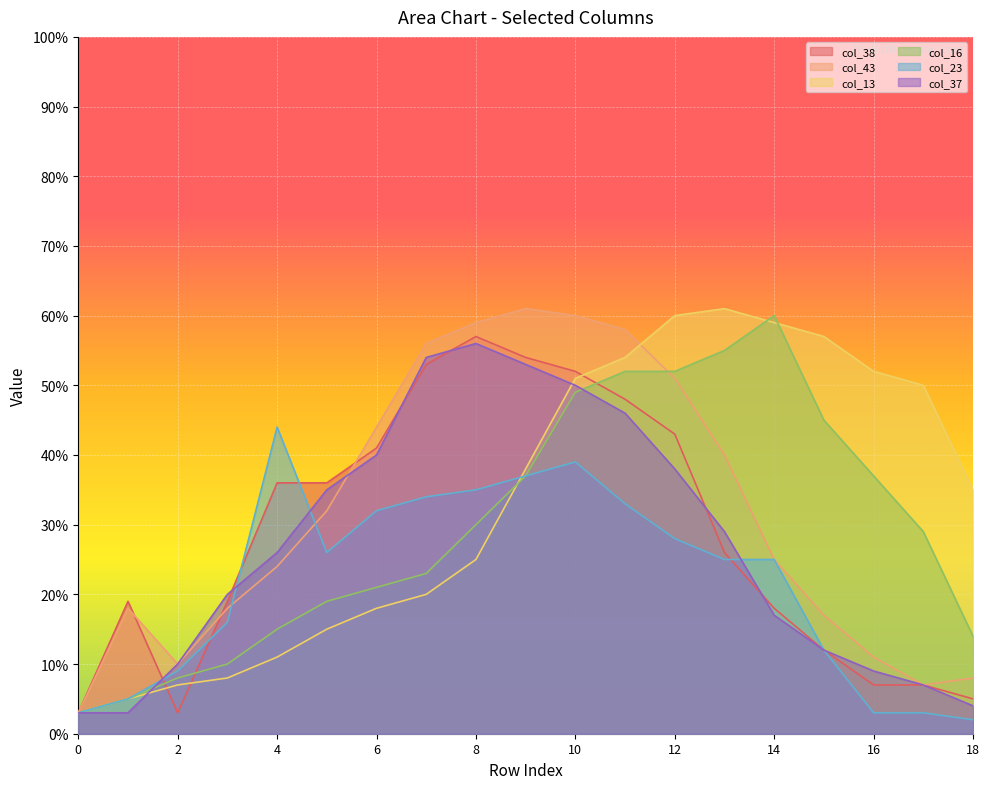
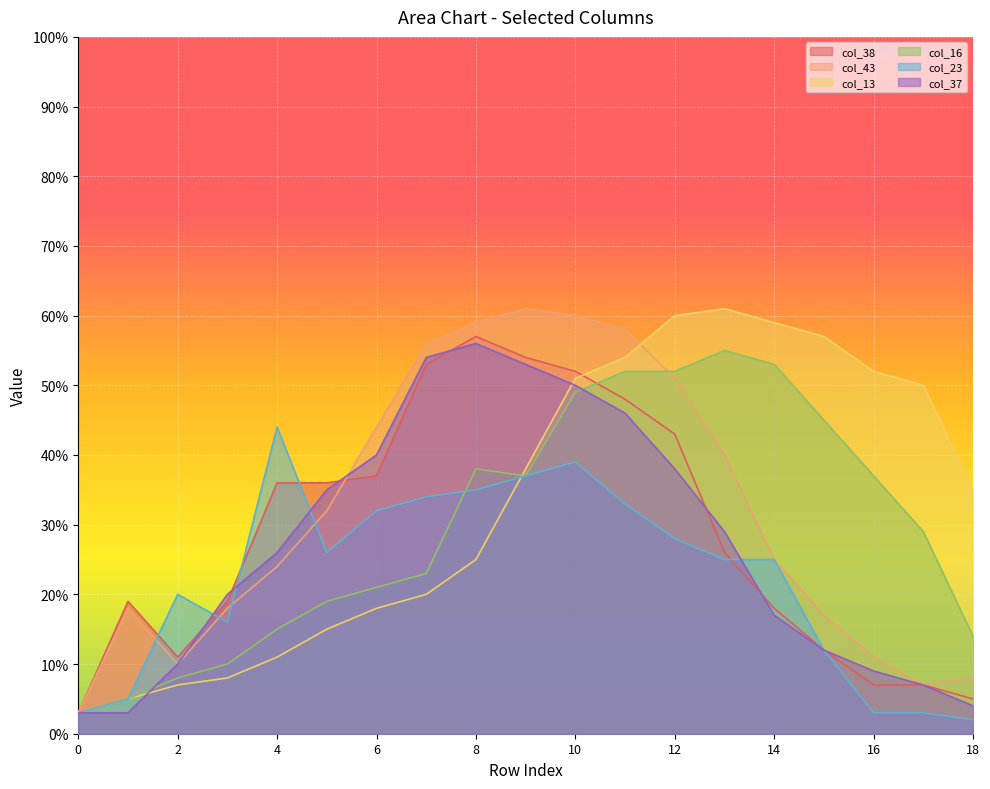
col_38, 2: 3% -> 11%
col_23, 2: 9% -> 20%
col_38, 6: 41% -> 37%
col_16, 8: 30% -> 38%
col_16, 14: 60% -> 53%
